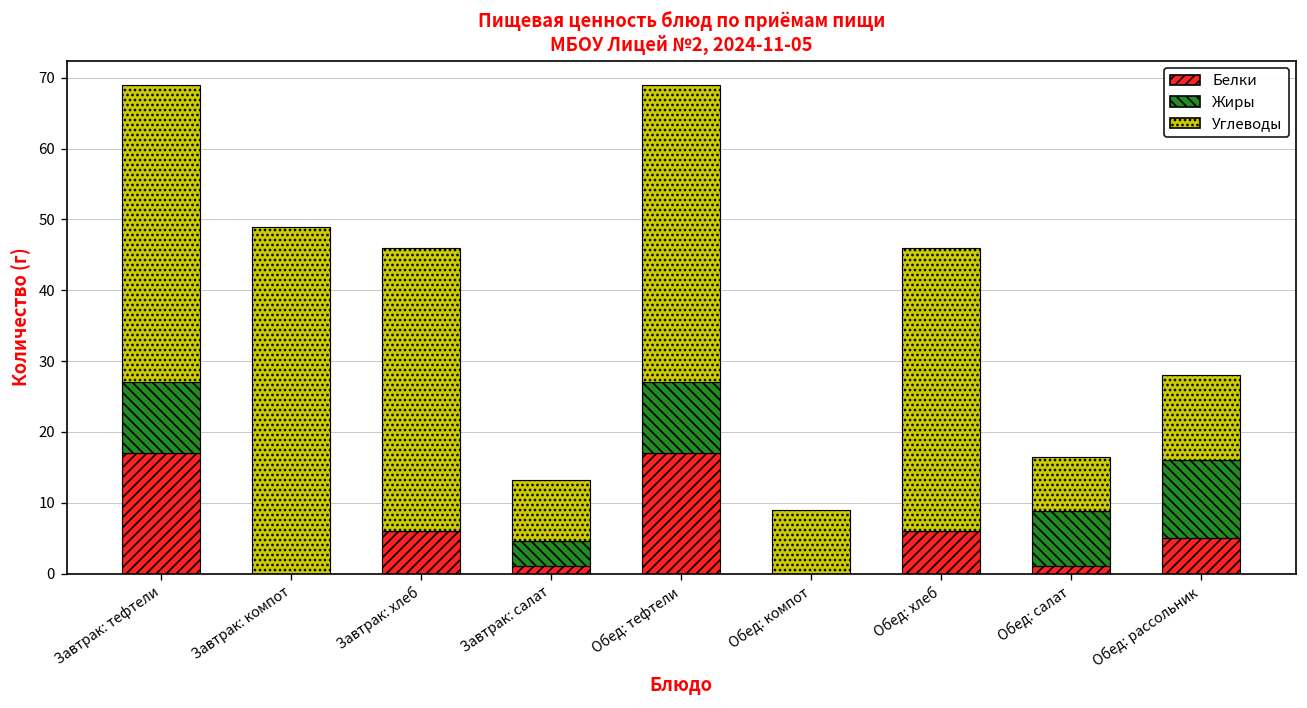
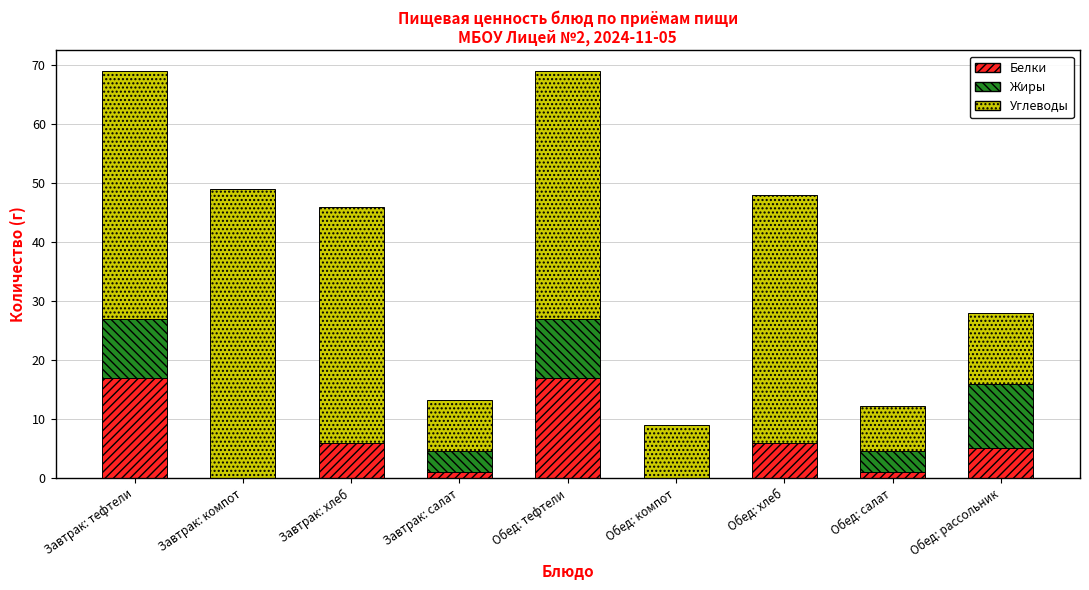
Углеводы, Обед: хлеб: 40 -> 42
Жиры, Обед: салат: 8 -> 4
